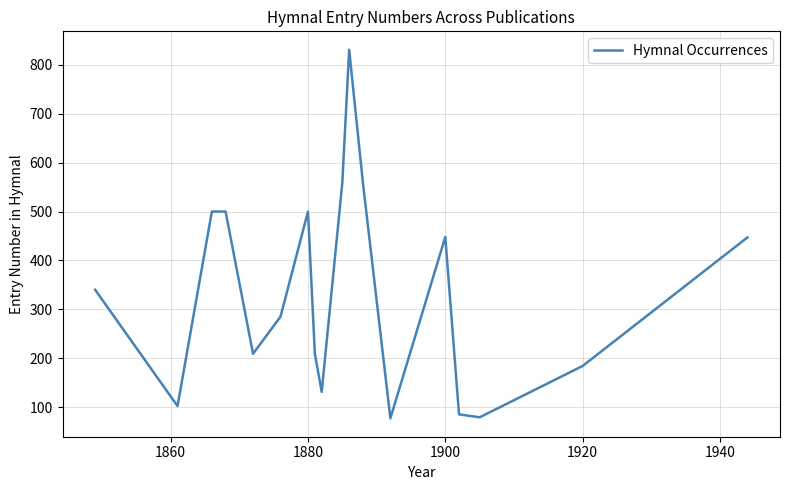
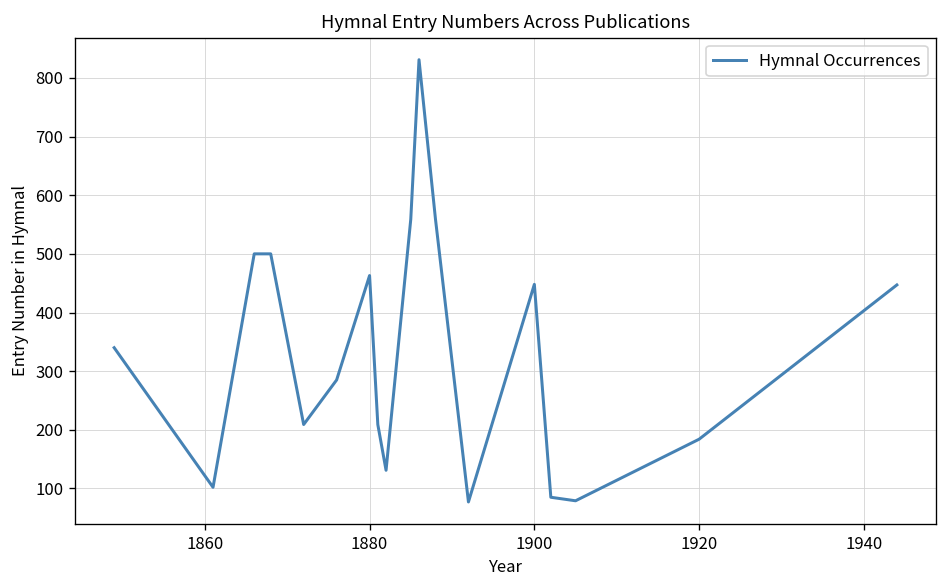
1880: 500 -> 460
